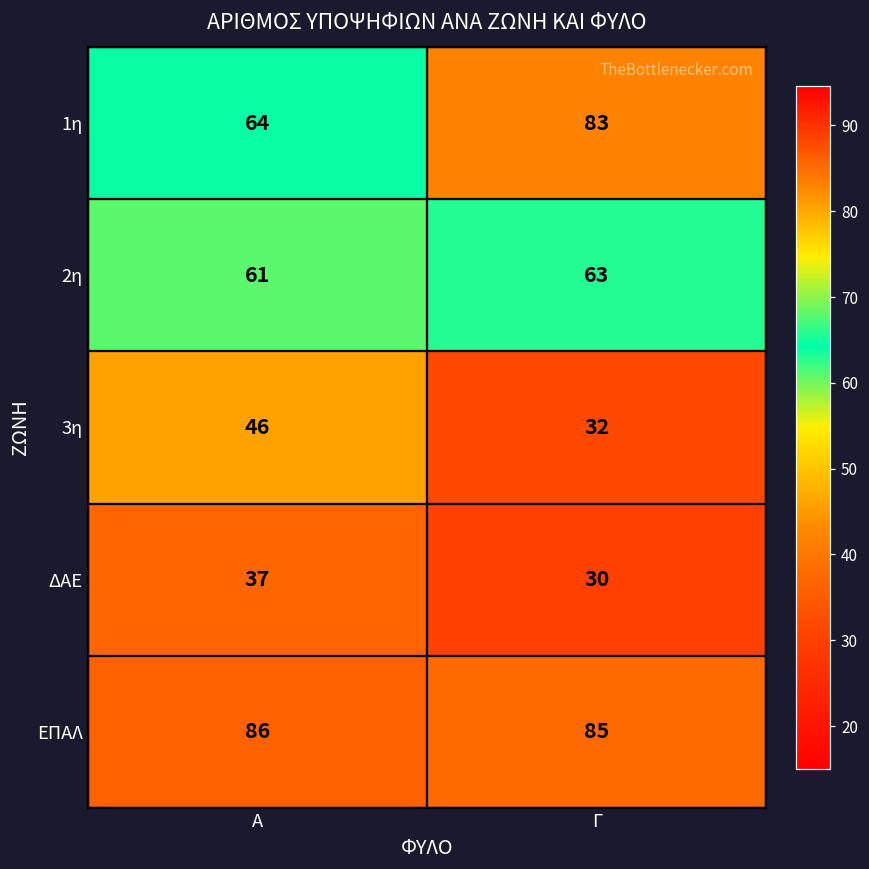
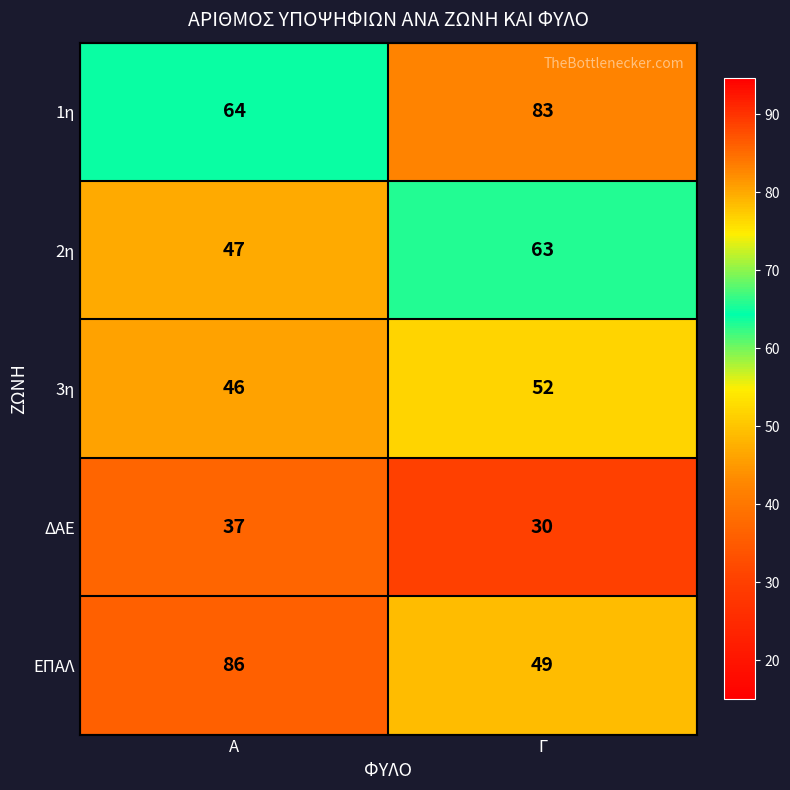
2η, Α: 61 -> 47
3η, Γ: 32 -> 52
ΕΠΑΛ, Γ: 85 -> 49
